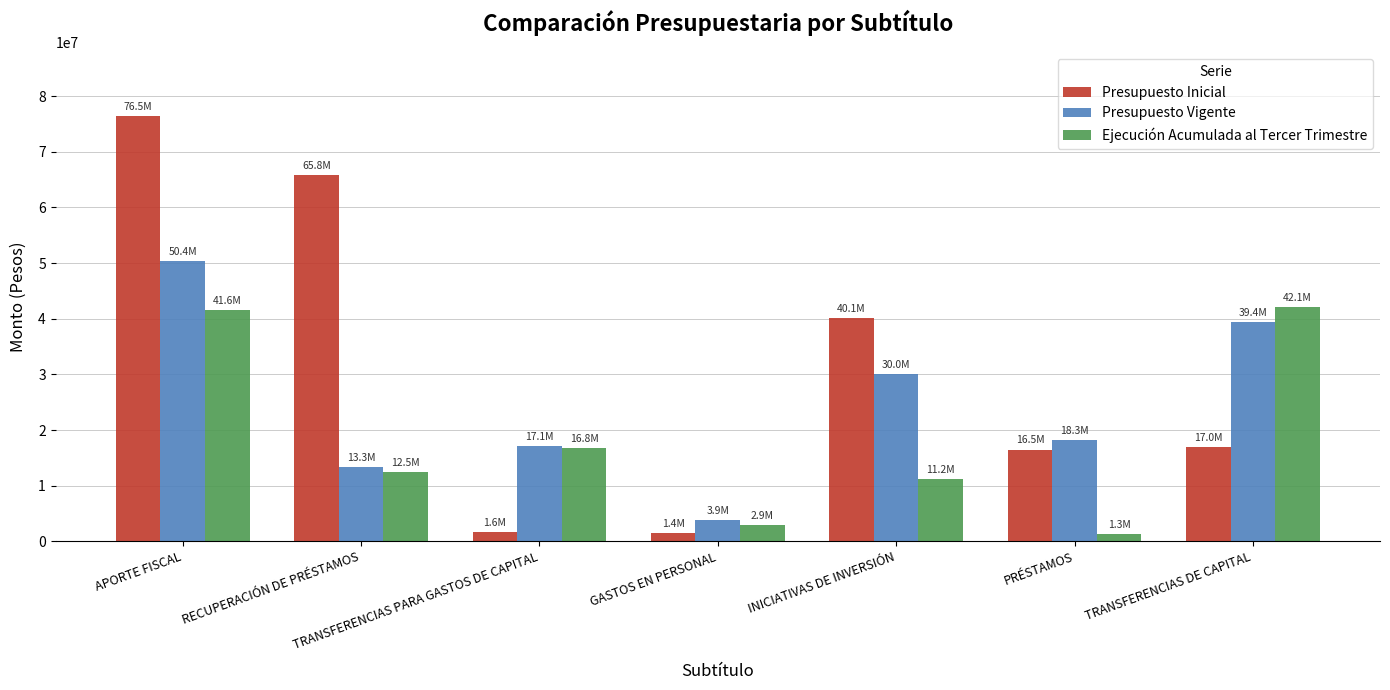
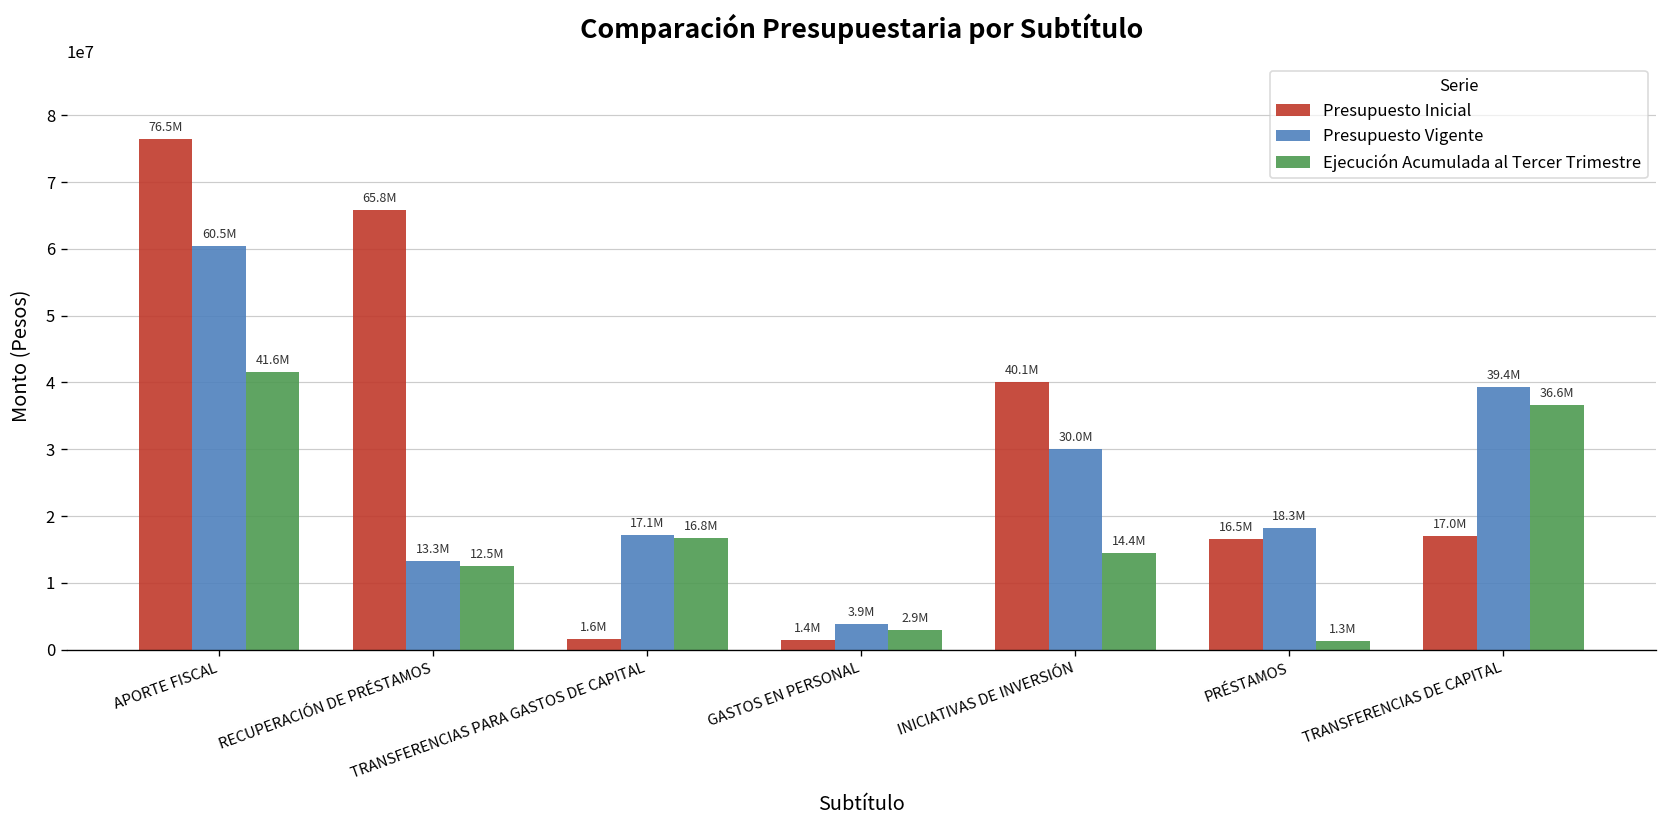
Presupuesto Vigente, APORTE FISCAL: 50.4M -> 60.5M
Ejecución Acumulada al Tercer Trimestre, INICIATIVAS DE INVERSIÓN: 11.2M -> 14.4M
Ejecución Acumulada al Tercer Trimestre, TRANSFERENCIAS DE CAPITAL: 42.1M -> 36.6M
